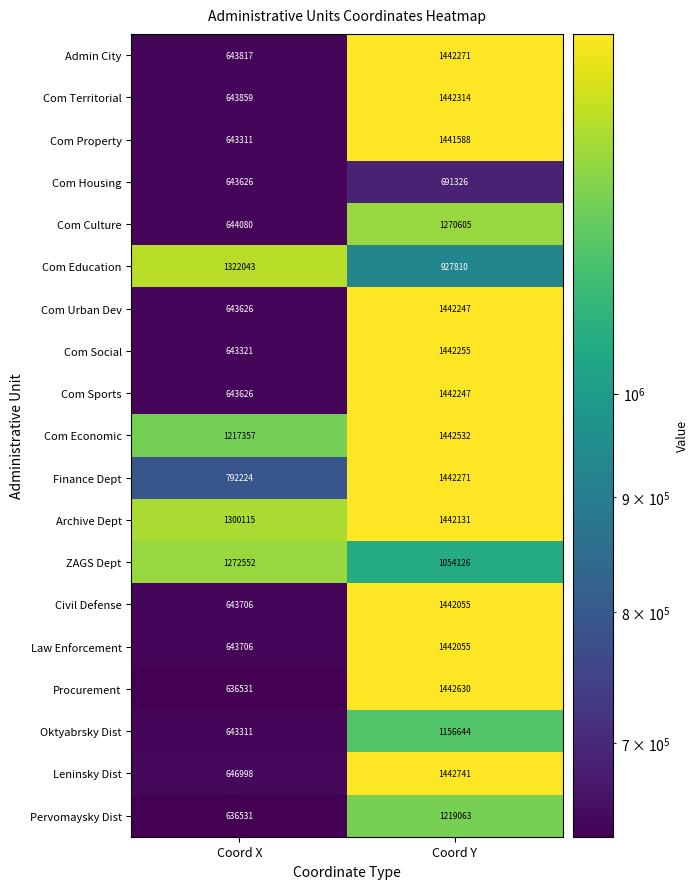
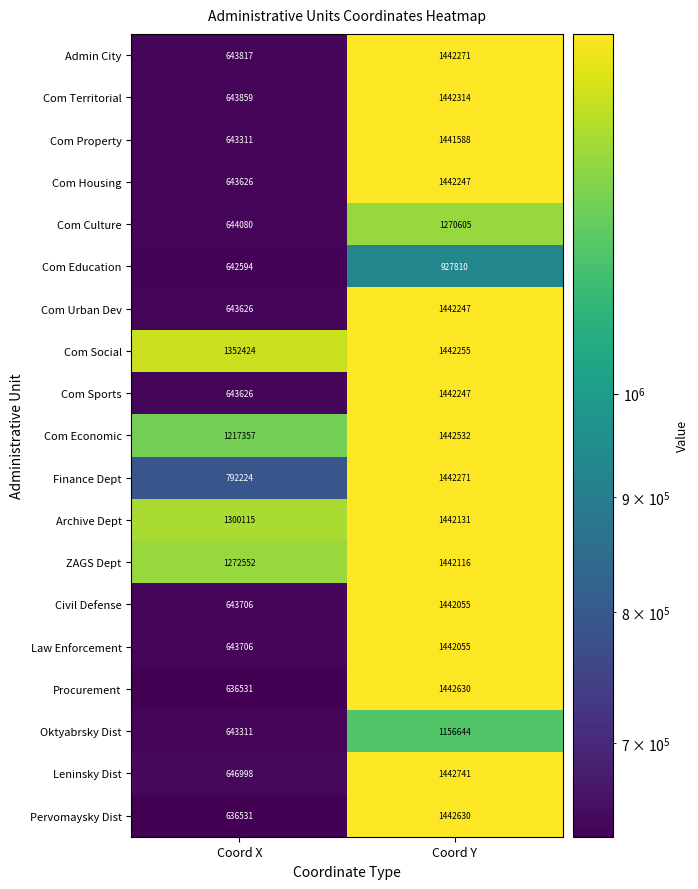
Com Housing, Coord Y: 691326 -> 1442247
Com Education, Coord X: 1322043 -> 642594
Com Social, Coord X: 643321 -> 1352424
ZAGS Dept, Coord Y: 1054126 -> 1442116
Pervomaysky Dist, Coord Y: 1219063 -> 1442630
